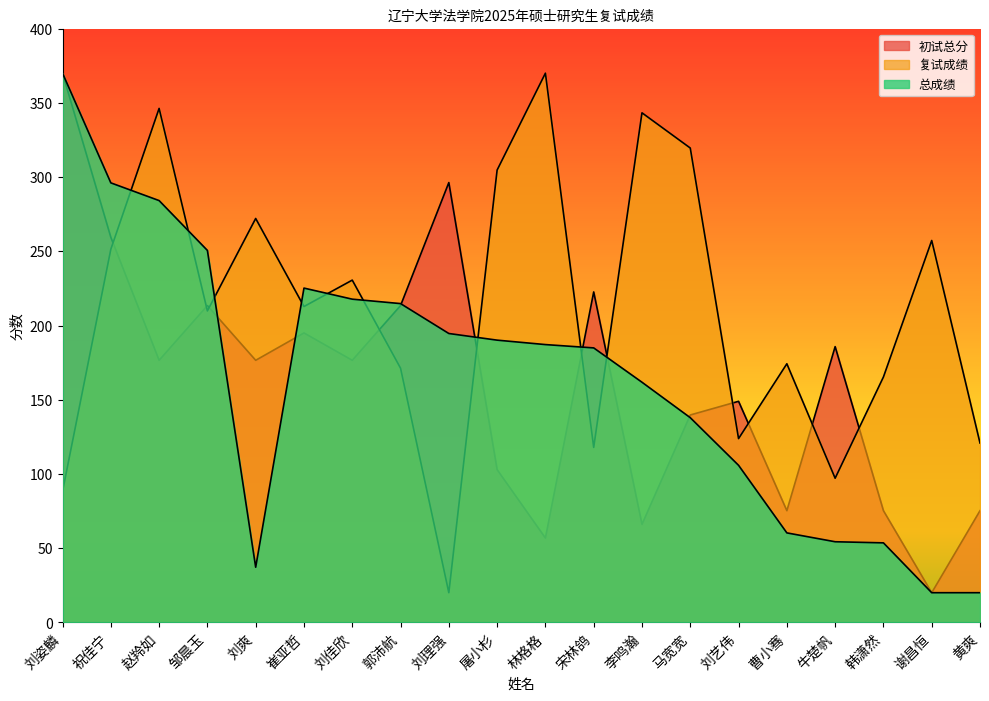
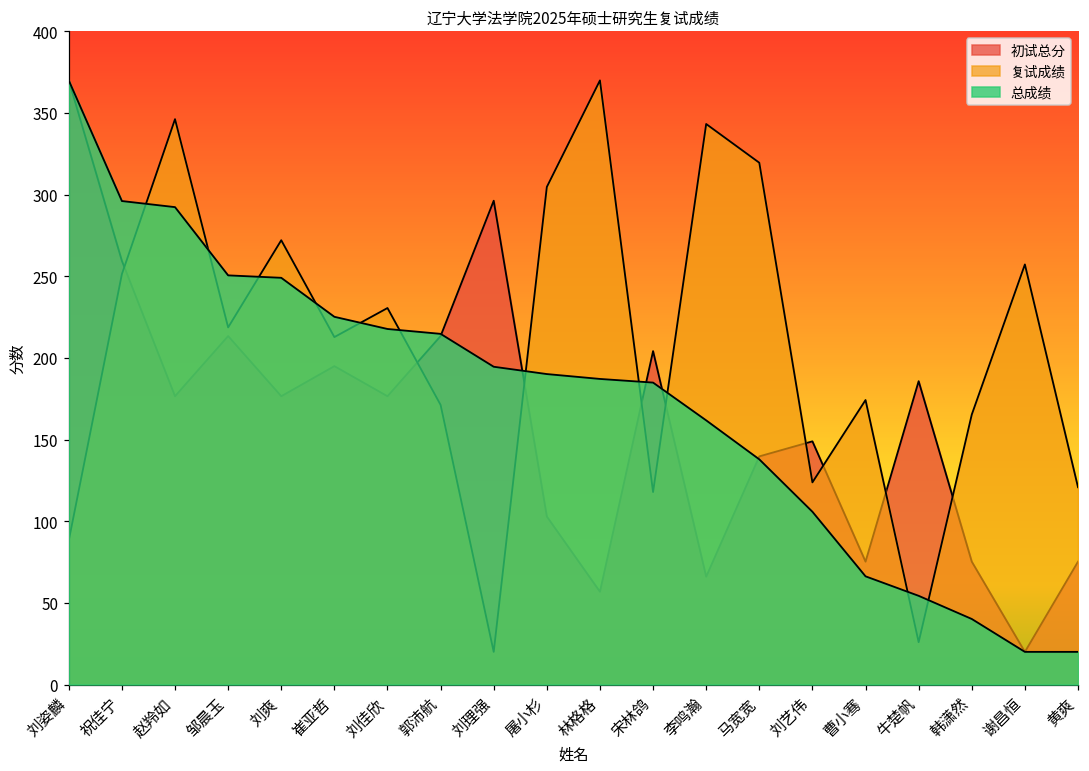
总成绩, 赵羚如: 284 -> 292
复试成绩, 邹晨玉: 210 -> 219
总成绩, 刘爽: 37 -> 249
初试总分, 宋林鸽: 223 -> 204
总成绩, 曹小骞: 60 -> 66
复试成绩, 牛楚帆: 97 -> 26
总成绩, 韩潇然: 54 -> 40
